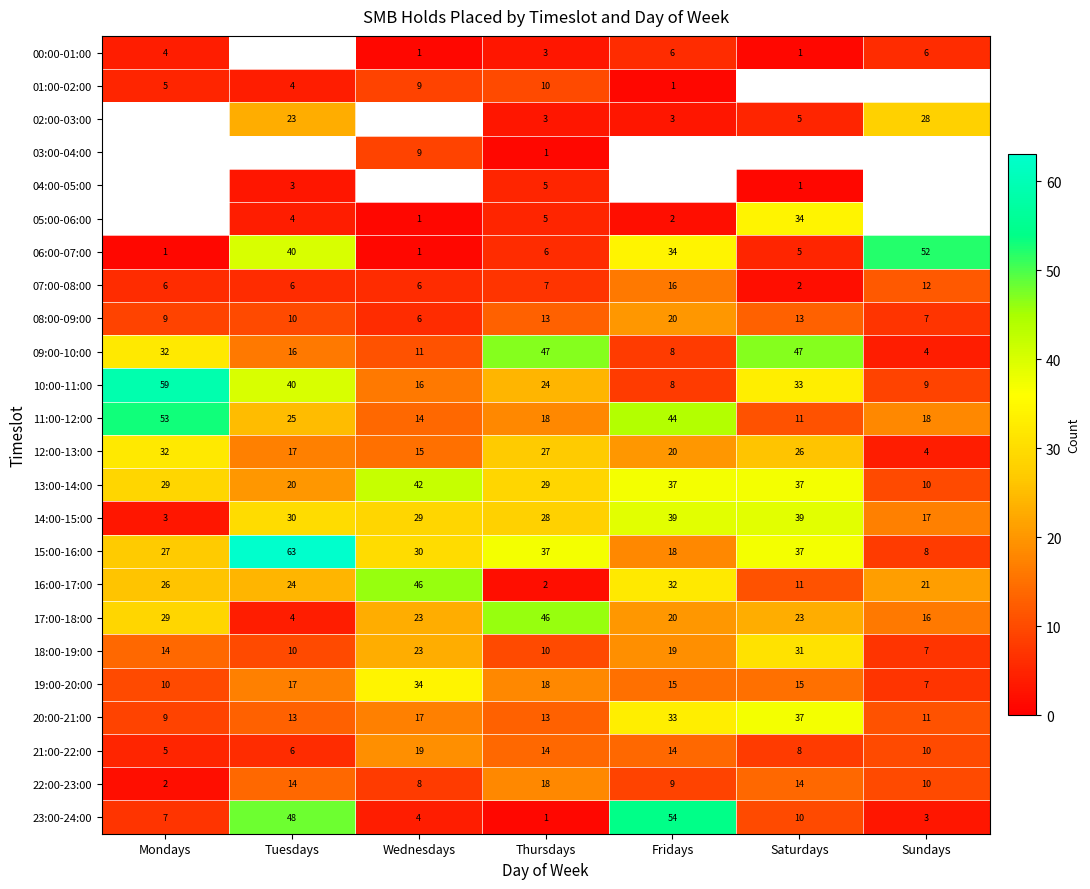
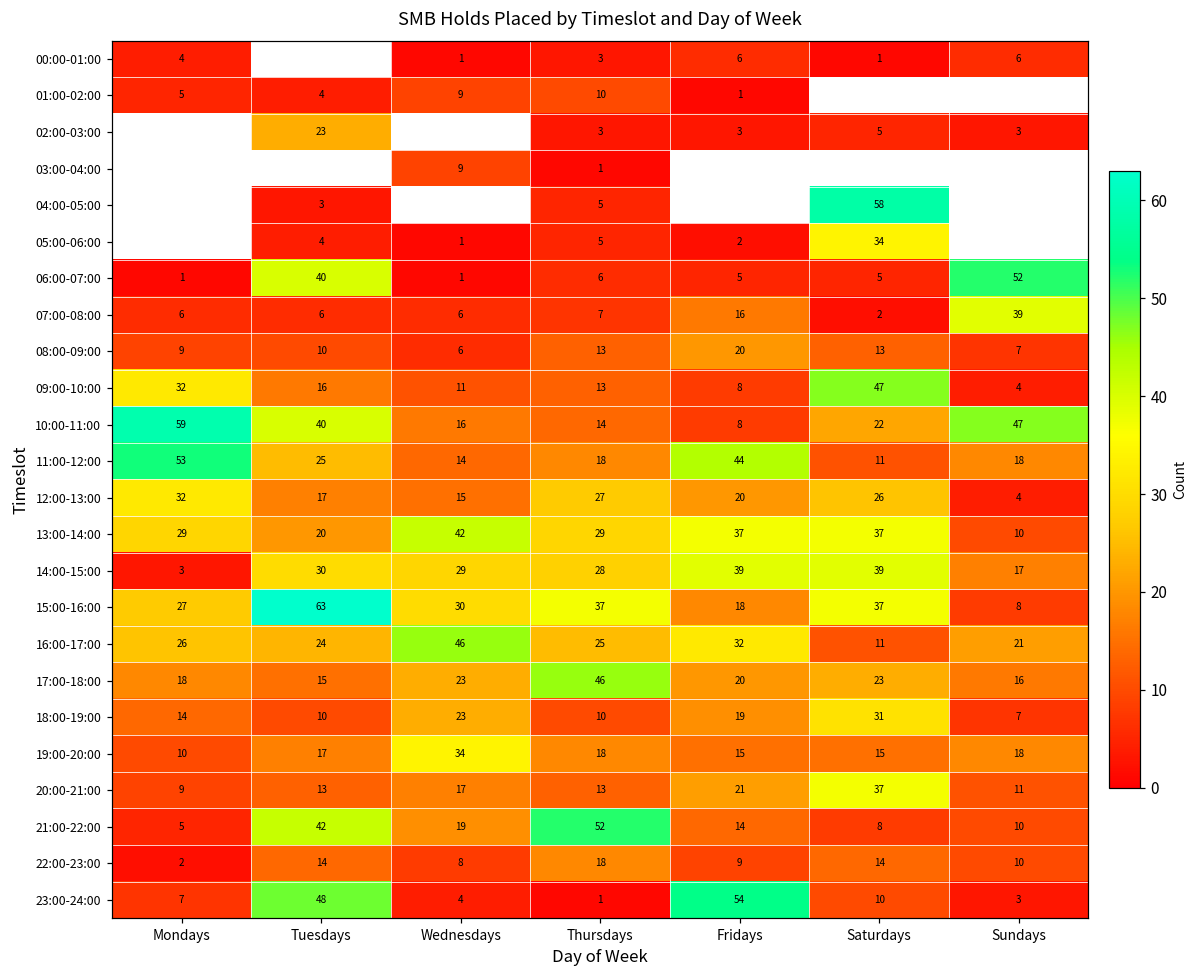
02:00-03:00, Sundays: 28 -> 3
04:00-05:00, Saturdays: 1 -> 58
06:00-07:00, Fridays: 34 -> 5
07:00-08:00, Sundays: 12 -> 39
09:00-10:00, Thursdays: 47 -> 13
10:00-11:00, Thursdays: 24 -> 14
10:00-11:00, Saturdays: 33 -> 22
10:00-11:00, Sundays: 9 -> 47
16:00-17:00, Thursdays: 2 -> 25
17:00-18:00, Mondays: 29 -> 18
17:00-18:00, Tuesdays: 4 -> 15
19:00-20:00, Sundays: 7 -> 18
20:00-21:00, Fridays: 33 -> 21
21:00-22:00, Tuesdays: 6 -> 42
21:00-22:00, Thursdays: 14 -> 52
